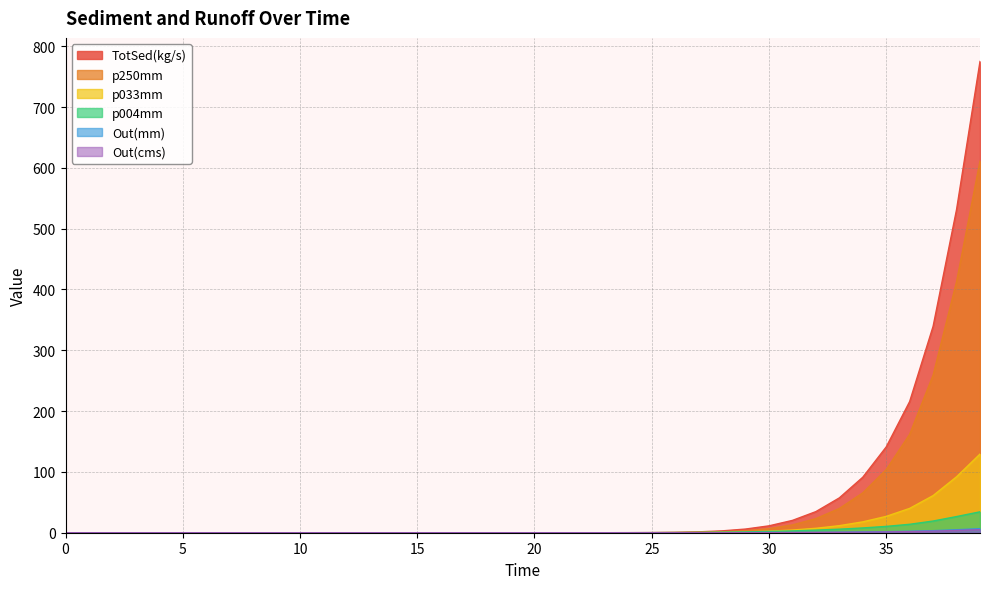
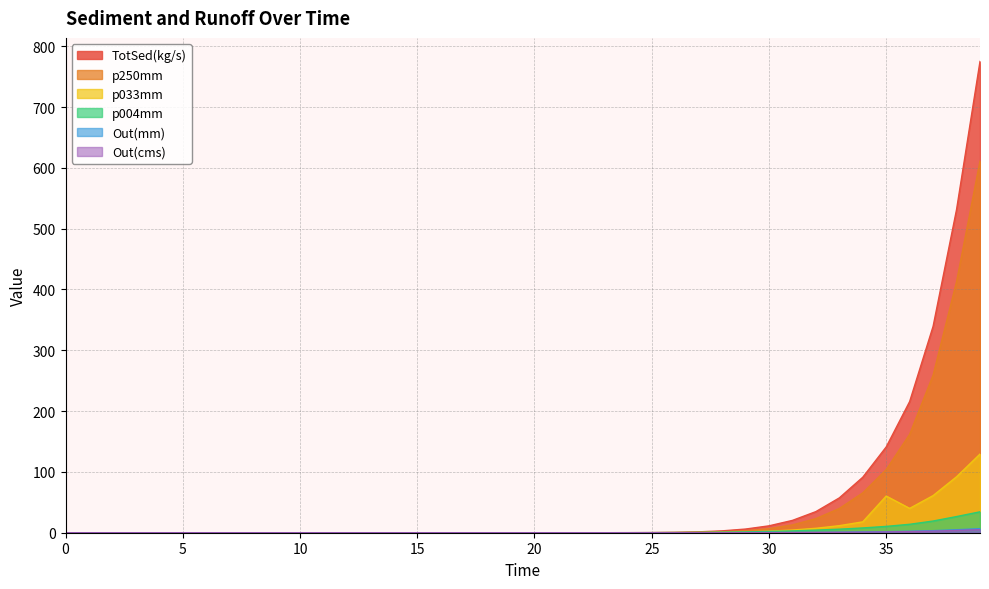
p033mm, 35: 30 -> 60
